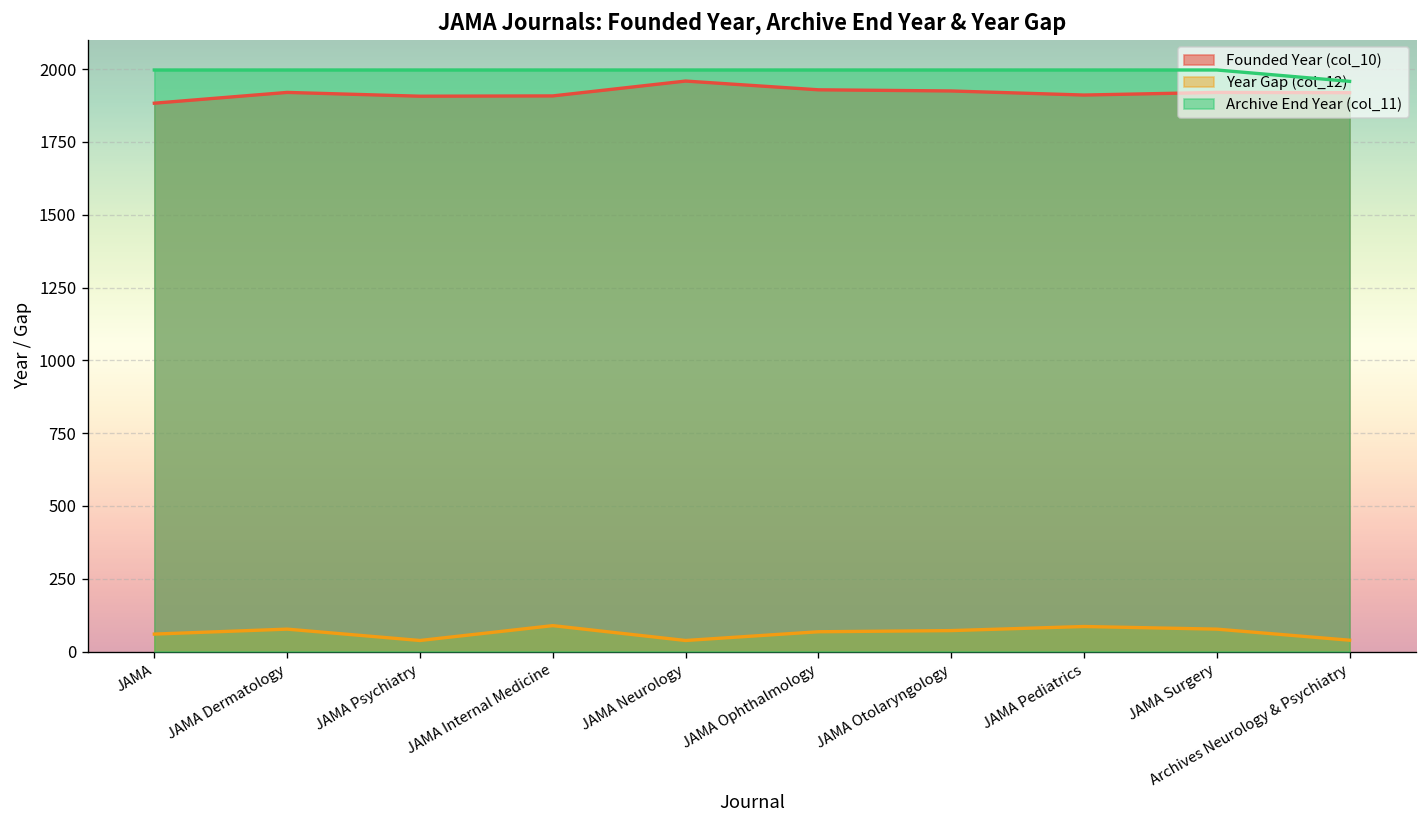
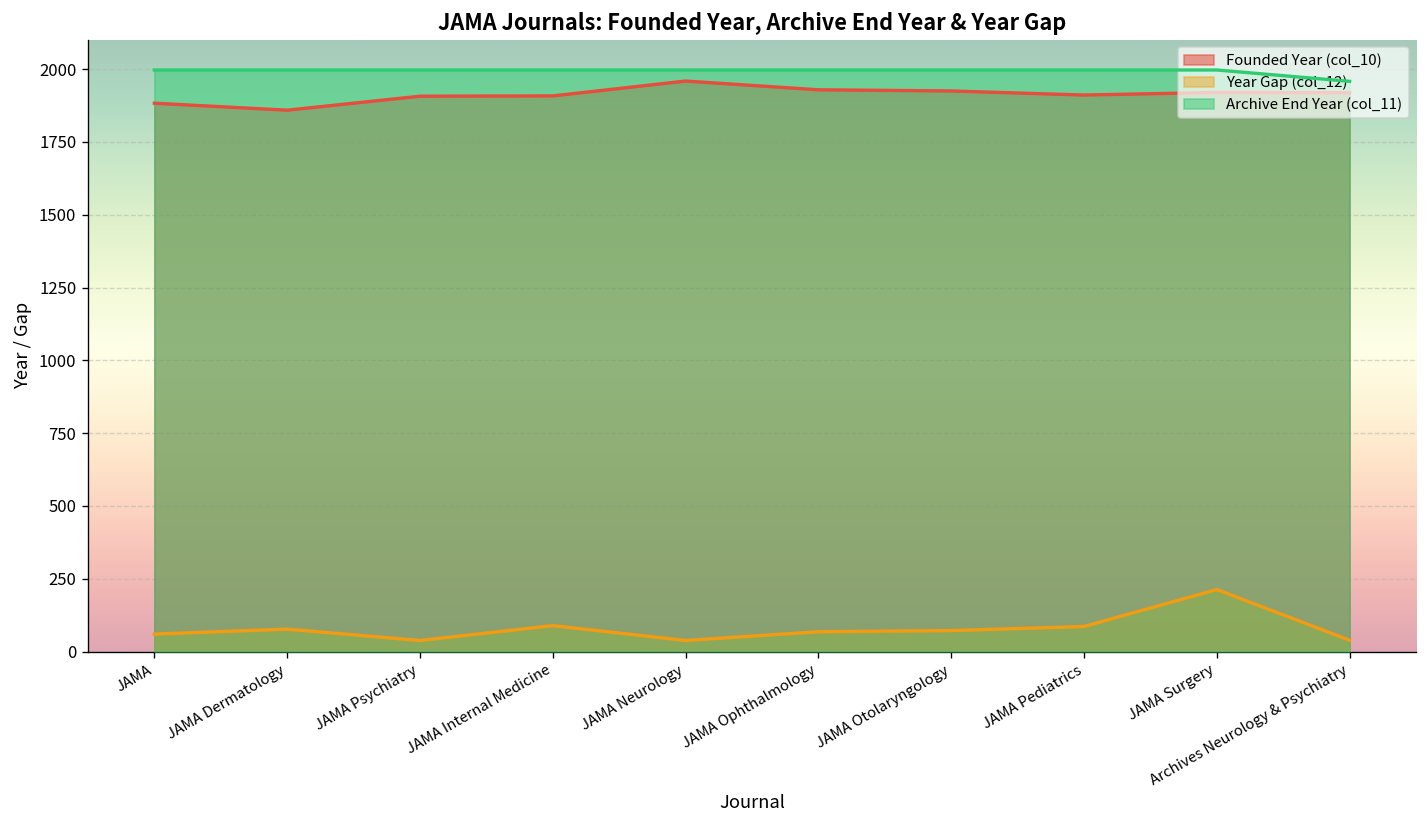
Founded Year (col_10), JAMA Dermatology: 1920 -> 1860
Year Gap (col_12), JAMA Surgery: 80 -> 210
